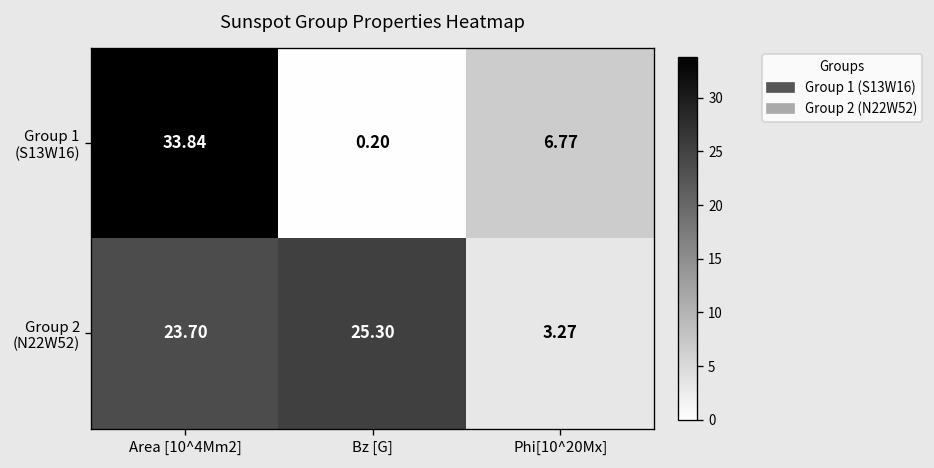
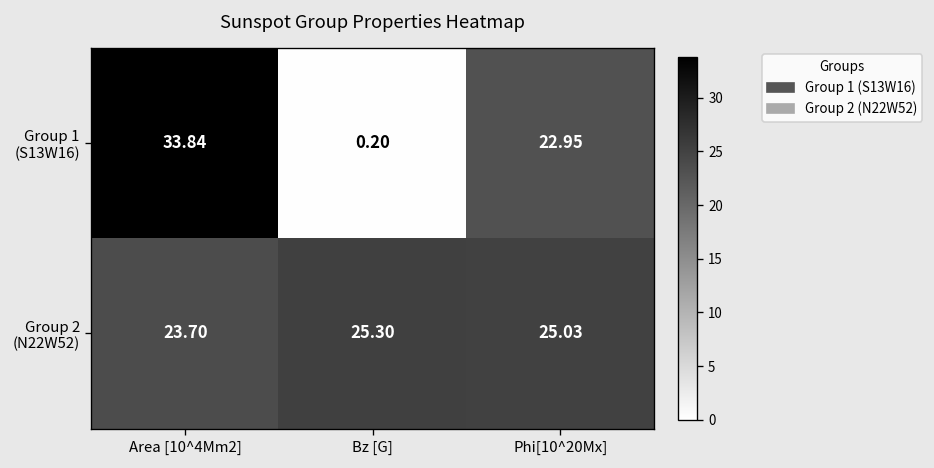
Group 1 (S13W16), Phi[10^20Mx]: 6.77 -> 22.95
Group 2 (N22W52), Phi[10^20Mx]: 3.27 -> 25.03
